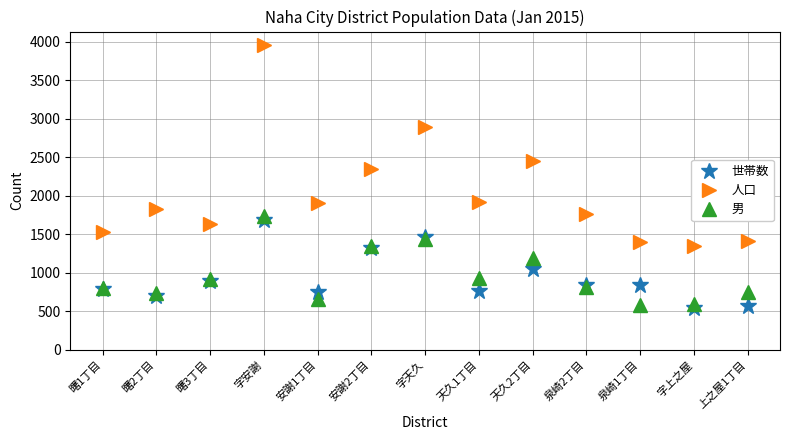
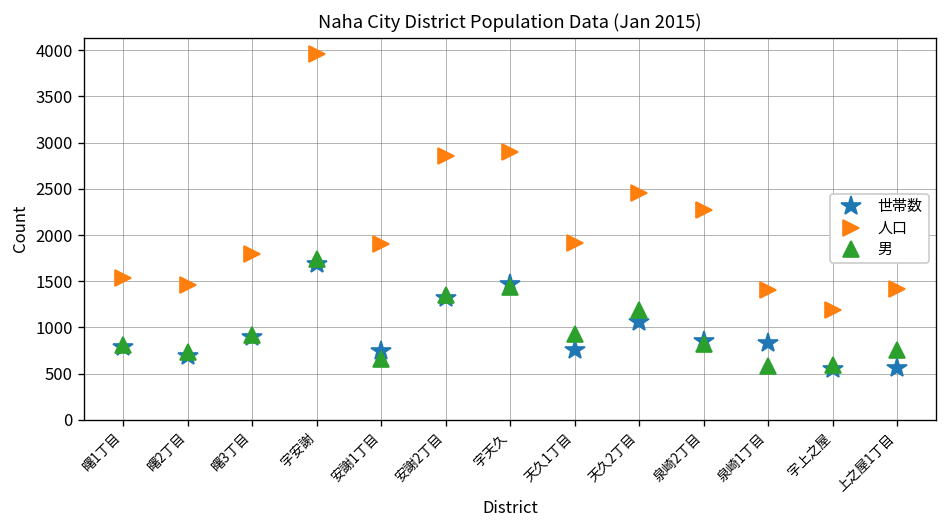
人口, 曙2丁目: 1800 -> 1500
人口, 曙3丁目: 1600 -> 1800
人口, 安謝2丁目: 2400 -> 2900
人口, 泉崎2丁目: 1800 -> 2300
人口, 字上之屋: 1300 -> 1200
